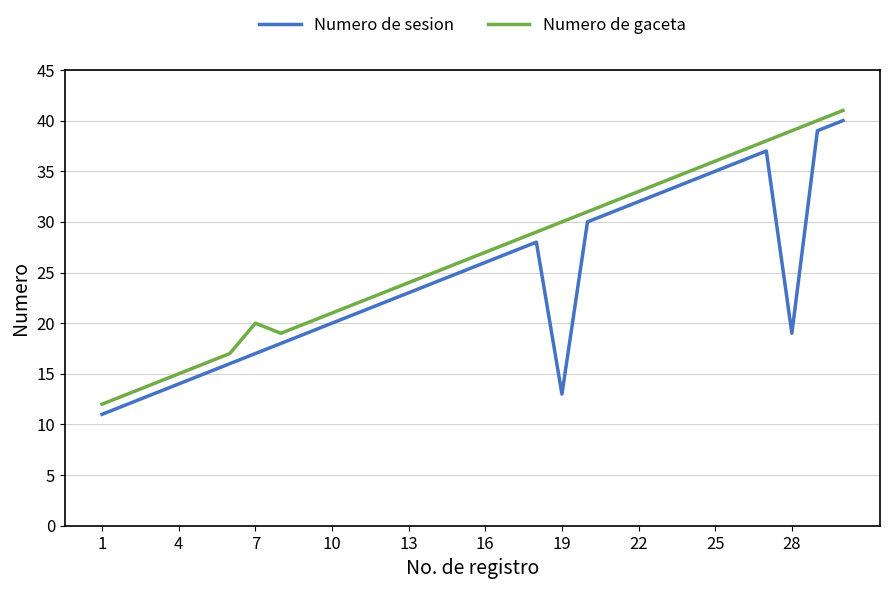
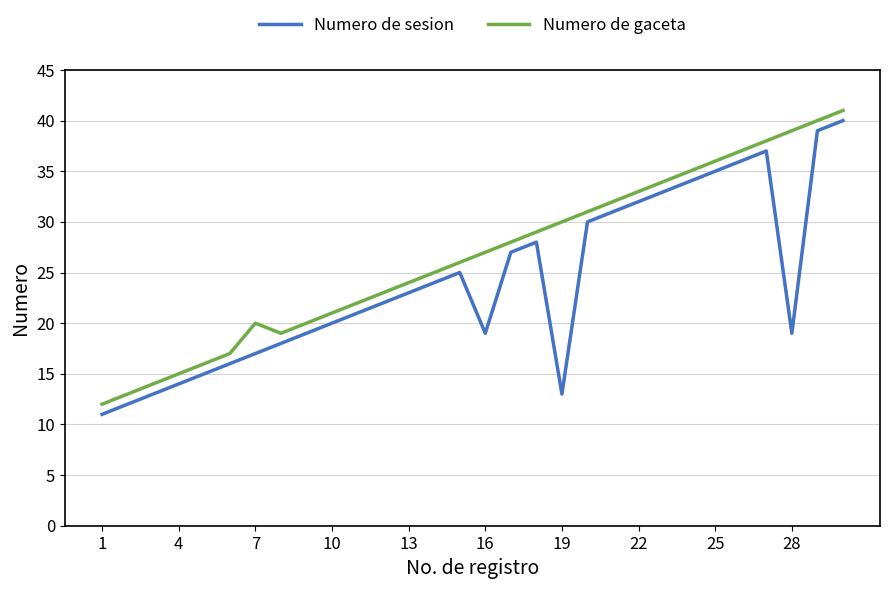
Numero de sesion, 16: 26 -> 19
